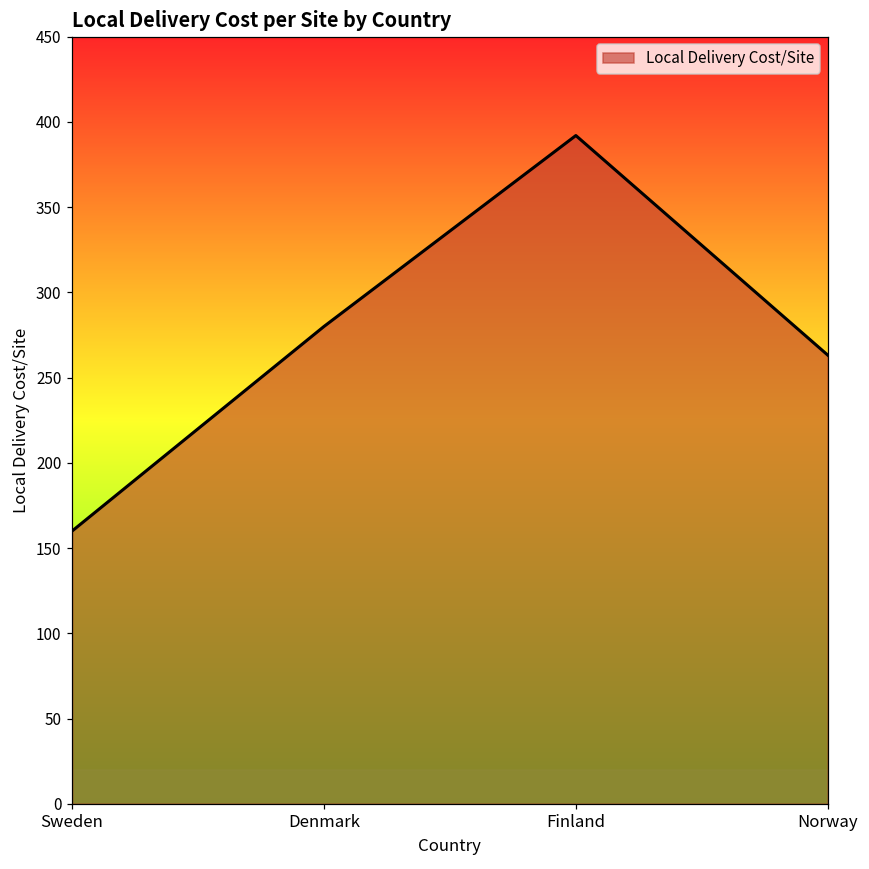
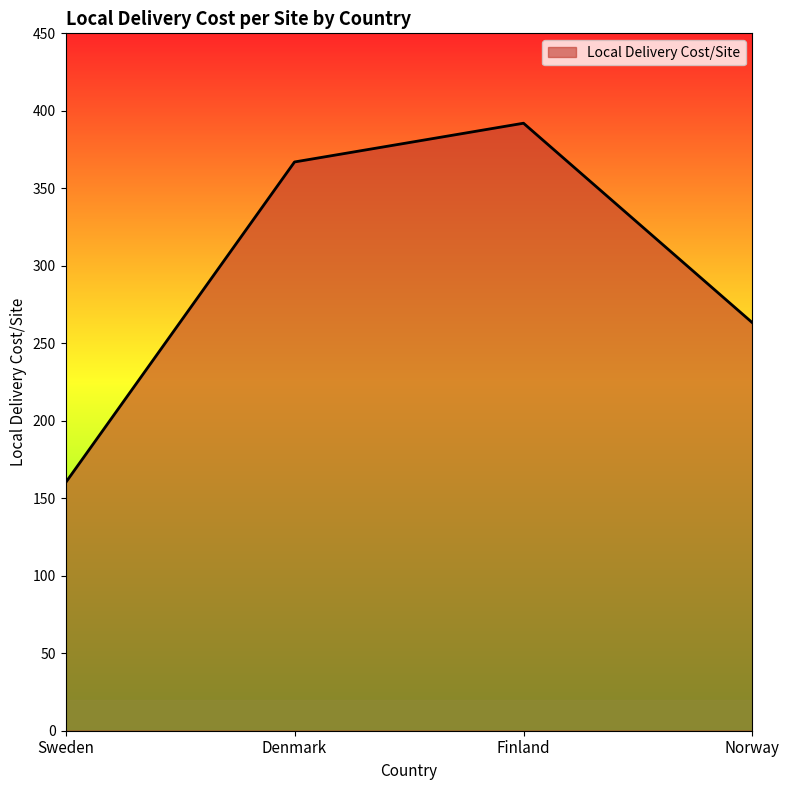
Denmark: 280 -> 367
